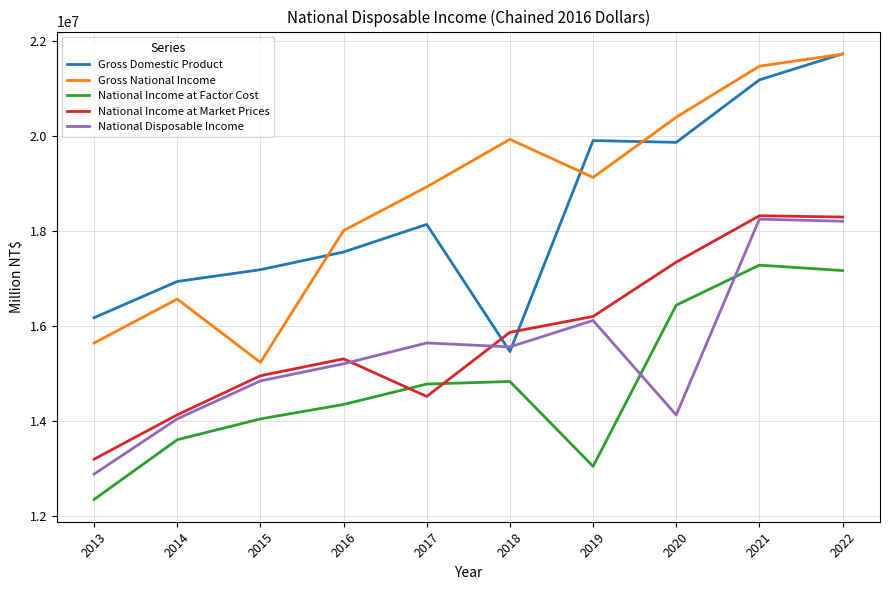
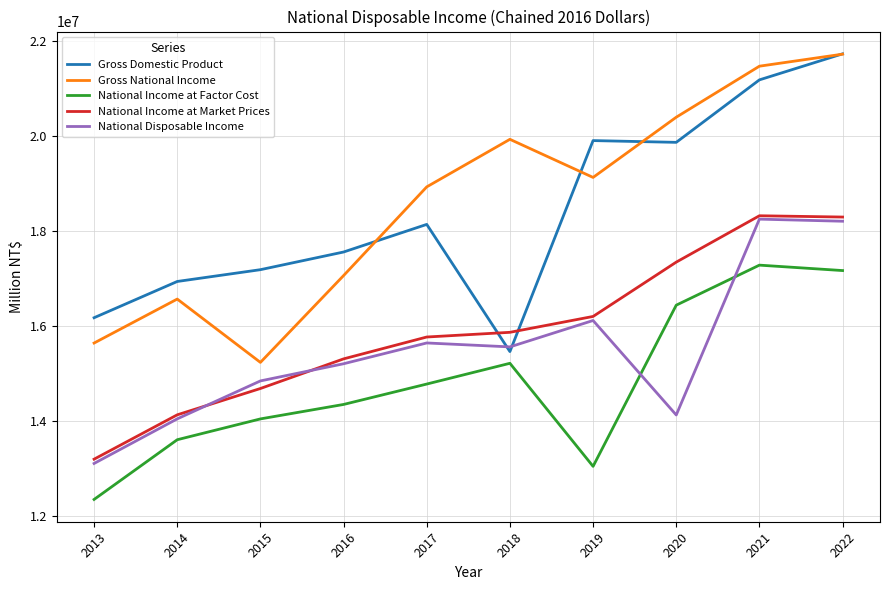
National Disposable Income, 2013: 12900000 -> 13100000
National Income at Market Prices, 2015: 15000000 -> 14700000
Gross National Income, 2016: 18000000 -> 17100000
National Income at Market Prices, 2017: 14500000 -> 15800000
National Income at Factor Cost, 2018: 14800000 -> 15200000
